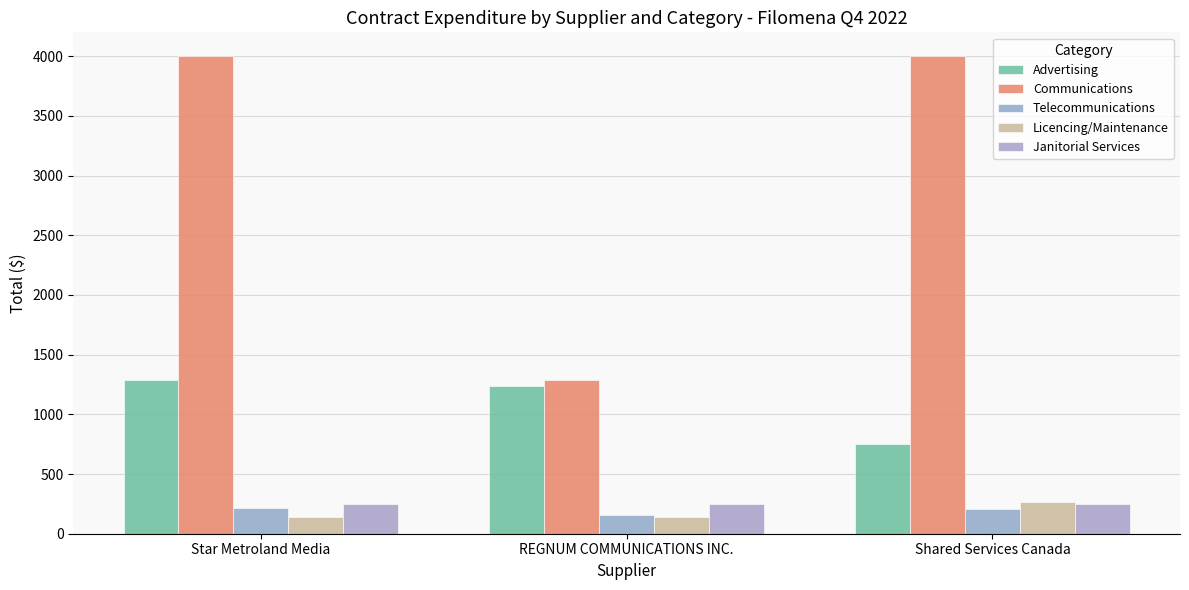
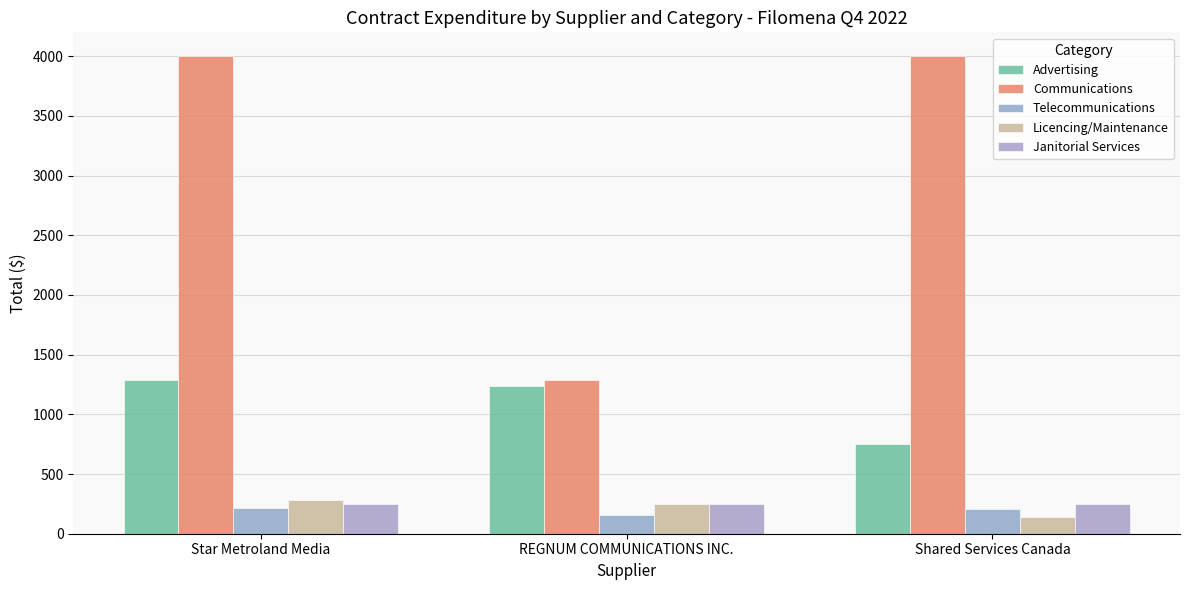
Licencing/Maintenance, Star Metroland Media: 140 -> 290
Licencing/Maintenance, REGNUM COMMUNICATIONS INC.: 140 -> 250
Licencing/Maintenance, Shared Services Canada: 260 -> 140
